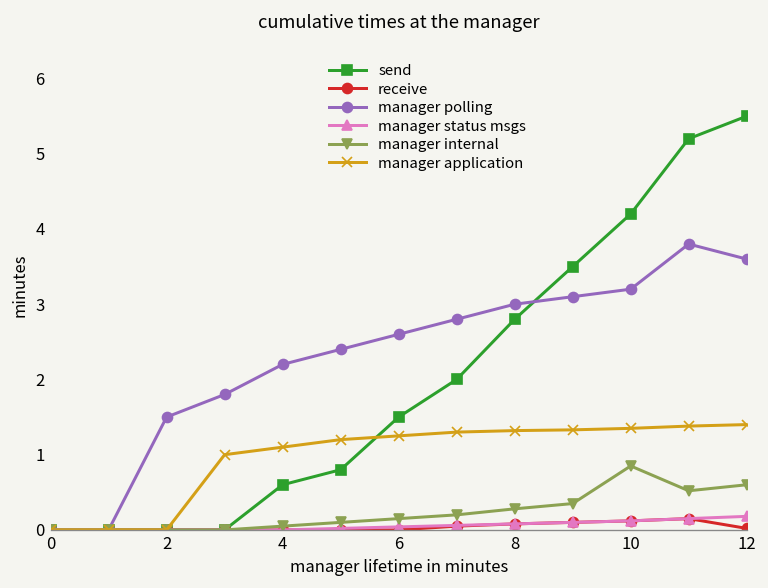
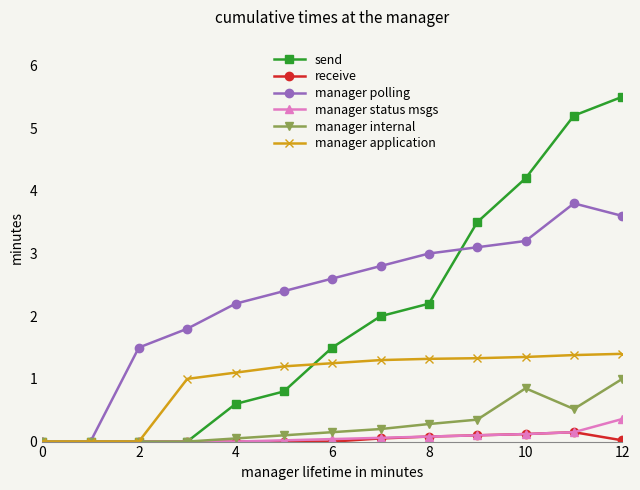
send, 8: 2.8 -> 2.2
manager status msgs, 12: 0.2 -> 0.4
manager internal, 12: 0.6 -> 1.0
